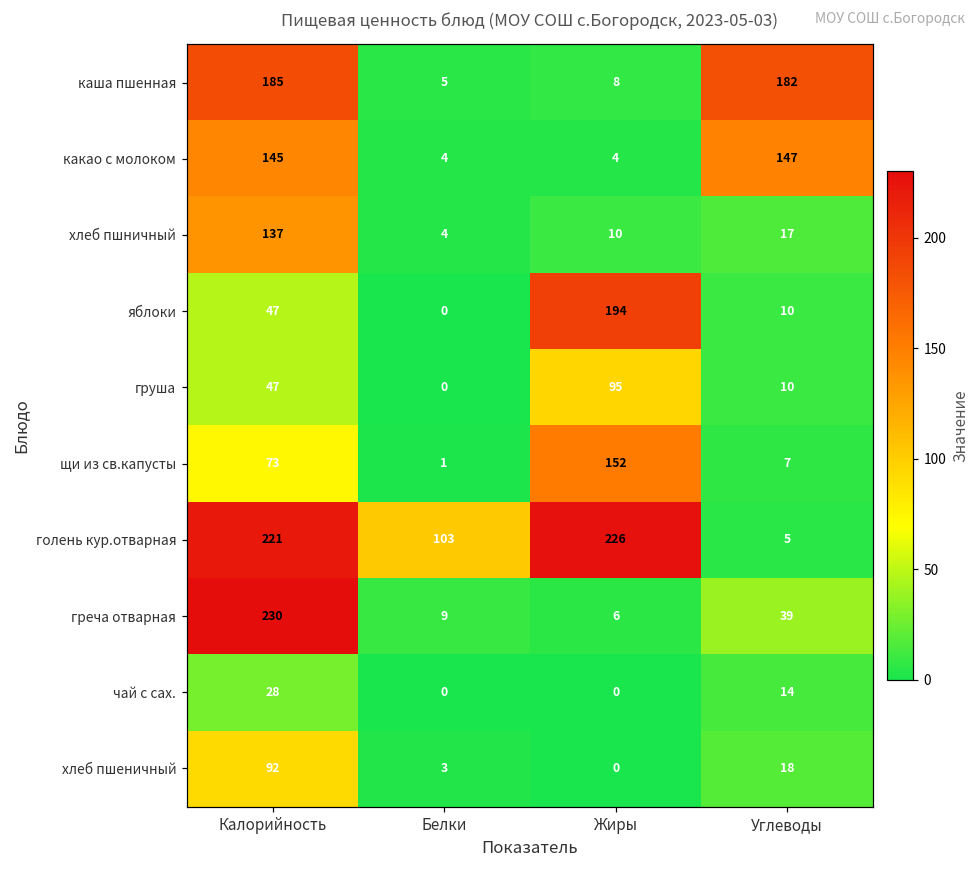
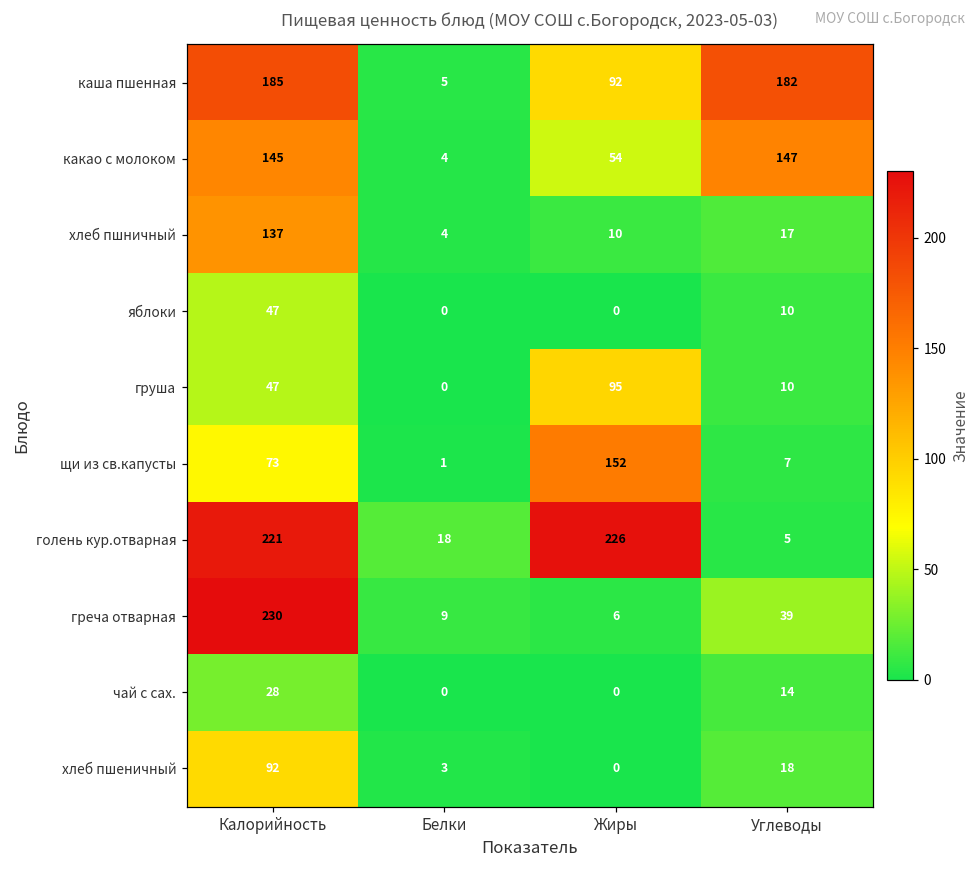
каша пшенная, Жиры: 8 -> 92
какао с молоком, Жиры: 4 -> 54
яблоки, Жиры: 194 -> 0
голень кур.отварная, Белки: 103 -> 18
